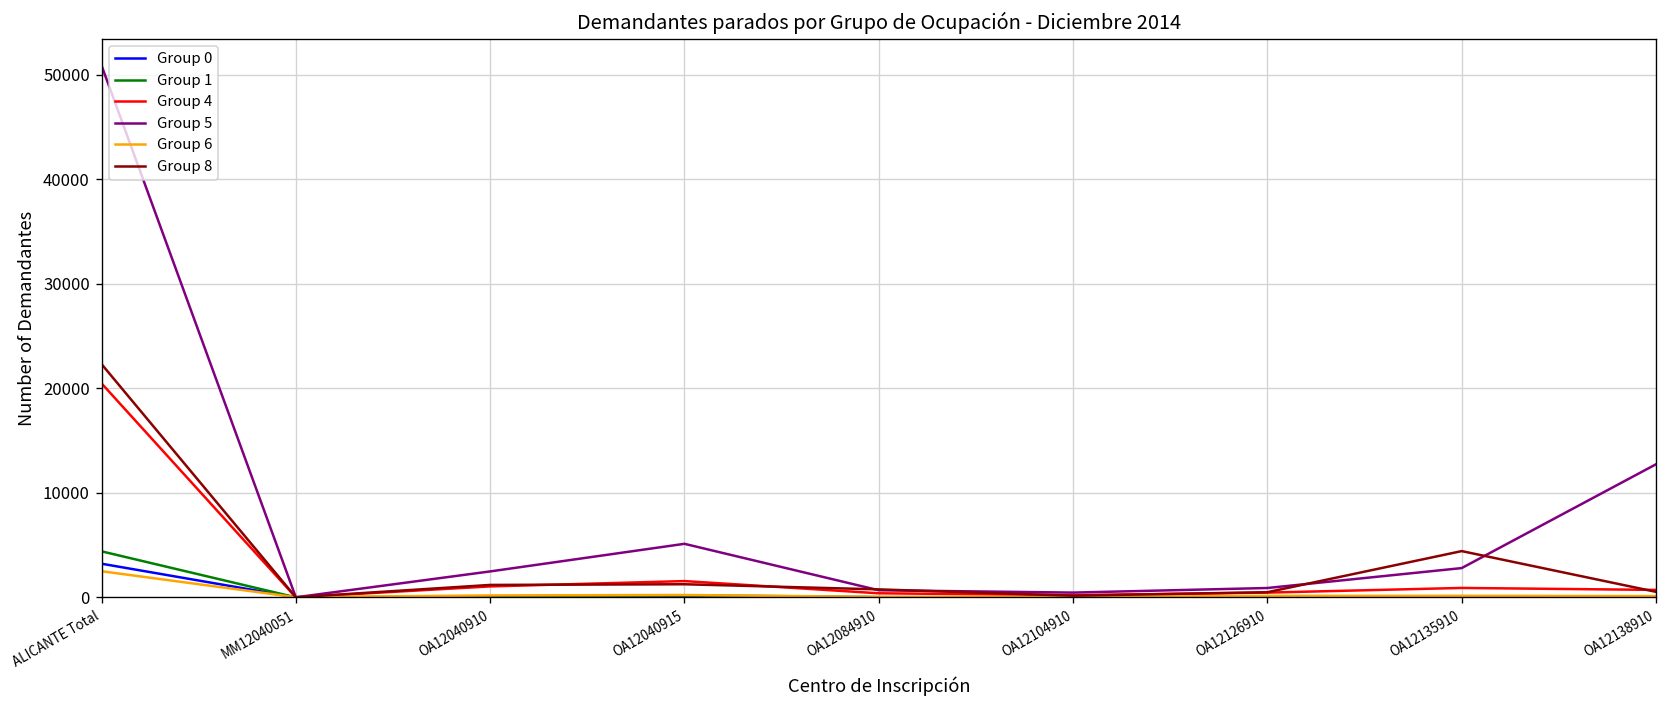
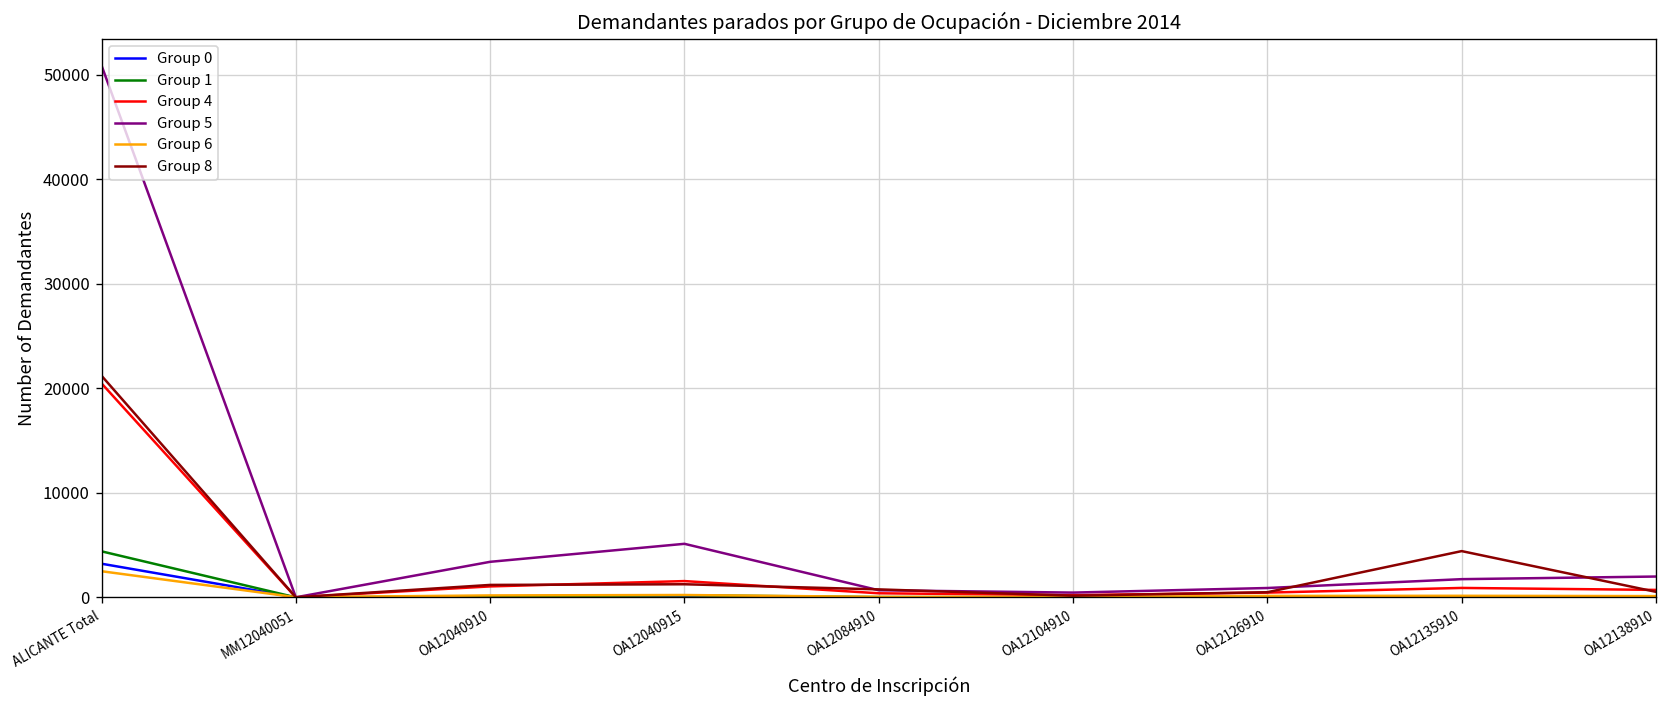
Group 8, ALICANTE Total: 22000 -> 21000
Group 5, OA12040910: 2000 -> 3000
Group 5, OA12135910: 3000 -> 2000
Group 5, OA12138910: 13000 -> 2000
